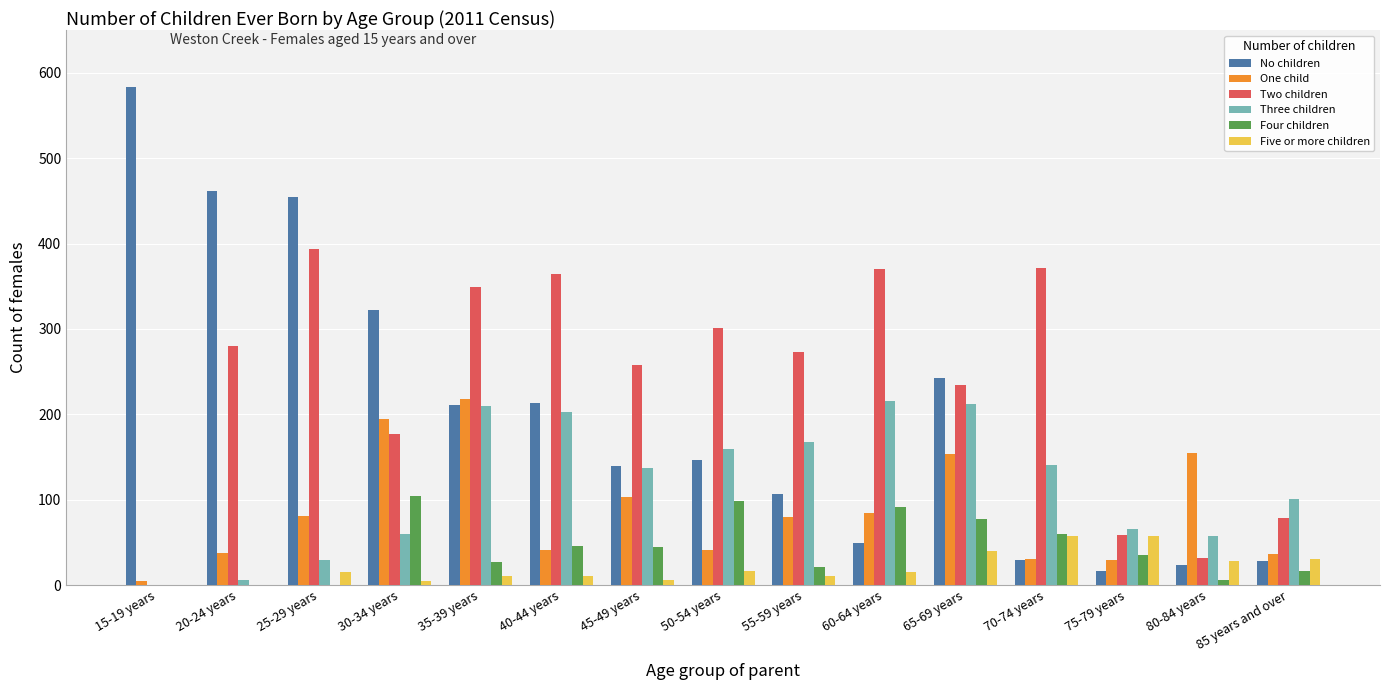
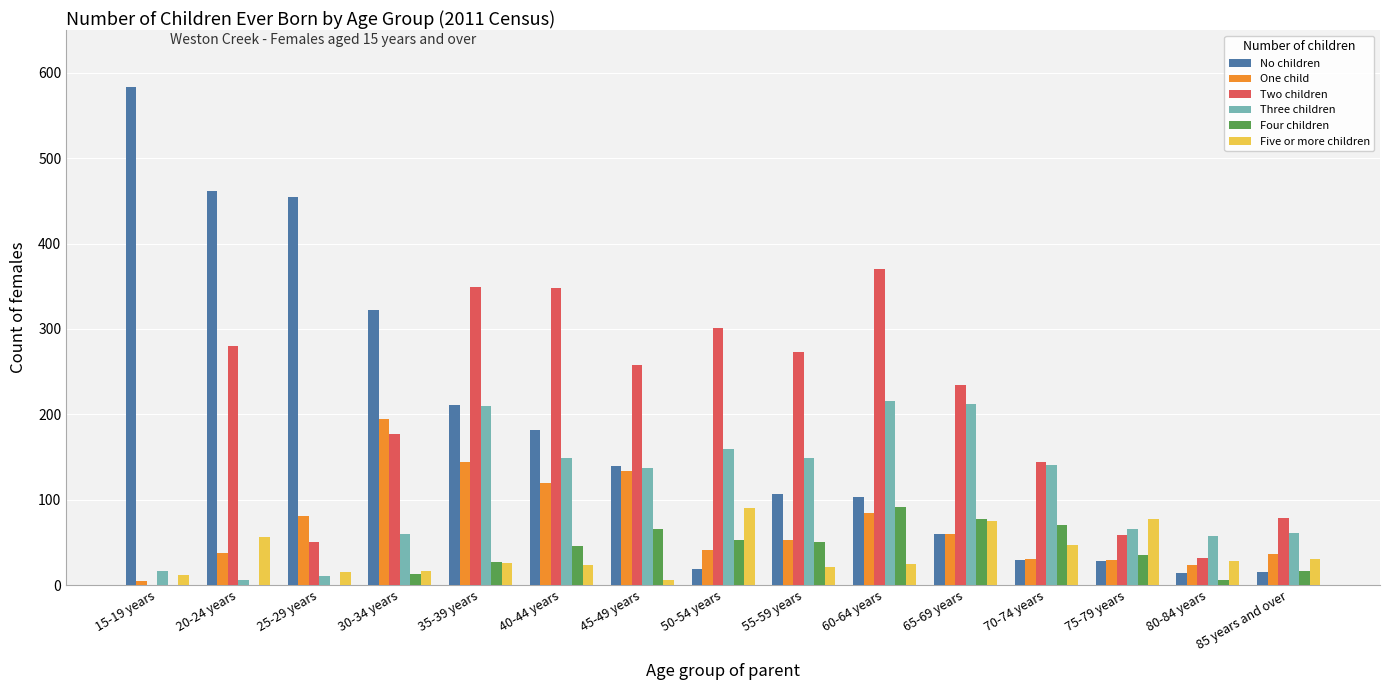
Three children, 15-19 years: 0 -> 20
Five or more children, 15-19 years: 0 -> 10
Five or more children, 20-24 years: 0 -> 60
Two children, 25-29 years: 390 -> 50
Three children, 25-29 years: 30 -> 10
Four children, 30-34 years: 100 -> 10
Five or more children, 30-34 years: 10 -> 20
One child, 35-39 years: 220 -> 140
Five or more children, 35-39 years: 10 -> 30
No children, 40-44 years: 210 -> 180
One child, 40-44 years: 40 -> 120
Two children, 40-44 years: 360 -> 350
Three children, 40-44 years: 200 -> 150
Five or more children, 40-44 years: 10 -> 20
One child, 45-49 years: 100 -> 130
Four children, 45-49 years: 50 -> 70
No children, 50-54 years: 150 -> 20
Four children, 50-54 years: 100 -> 50
Five or more children, 50-54 years: 20 -> 90
One child, 55-59 years: 80 -> 50
Three children, 55-59 years: 170 -> 150
Four children, 55-59 years: 20 -> 50
Five or more children, 55-59 years: 10 -> 20
No children, 60-64 years: 50 -> 100
Five or more children, 60-64 years: 20 -> 30
No children, 65-69 years: 240 -> 60
One child, 65-69 years: 150 -> 60
Five or more children, 65-69 years: 40 -> 70
Two children, 70-74 years: 370 -> 140
Four children, 70-74 years: 60 -> 70
Five or more children, 70-74 years: 60 -> 50
No children, 75-79 years: 20 -> 30
Five or more children, 75-79 years: 60 -> 80
No children, 80-84 years: 20 -> 10
One child, 80-84 years: 150 -> 20
No children, 85 years and over: 30 -> 20
Three children, 85 years and over: 100 -> 60
